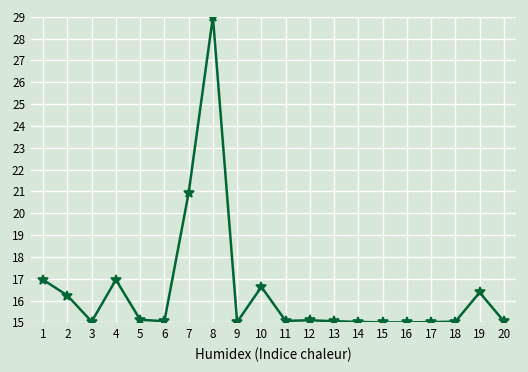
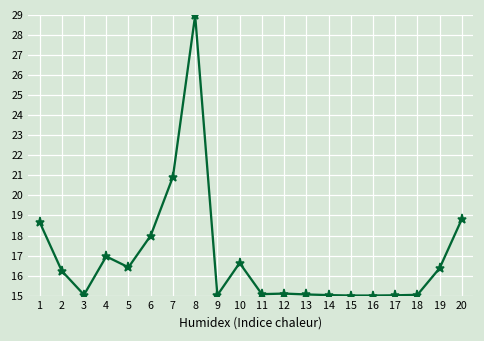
1: 17.0 -> 18.7
5: 15.1 -> 16.4
6: 15.1 -> 18.0
20: 15.1 -> 18.8
